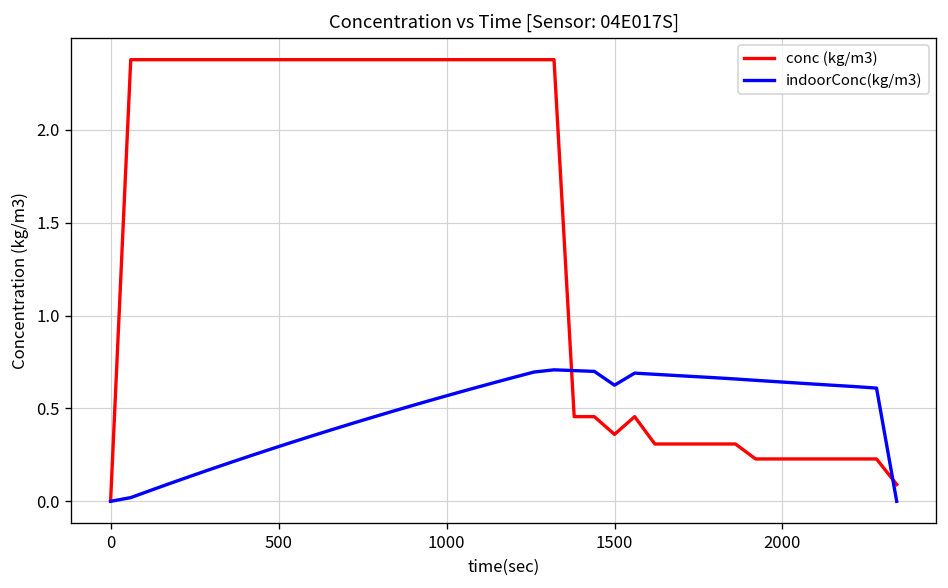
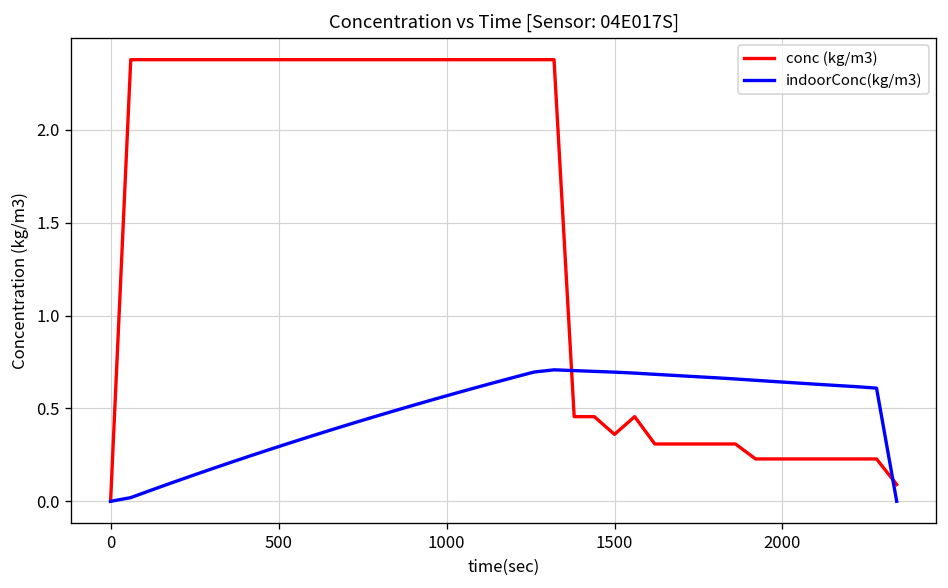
indoorConc(kg/m3), 1500: 0.62 -> 0.70
